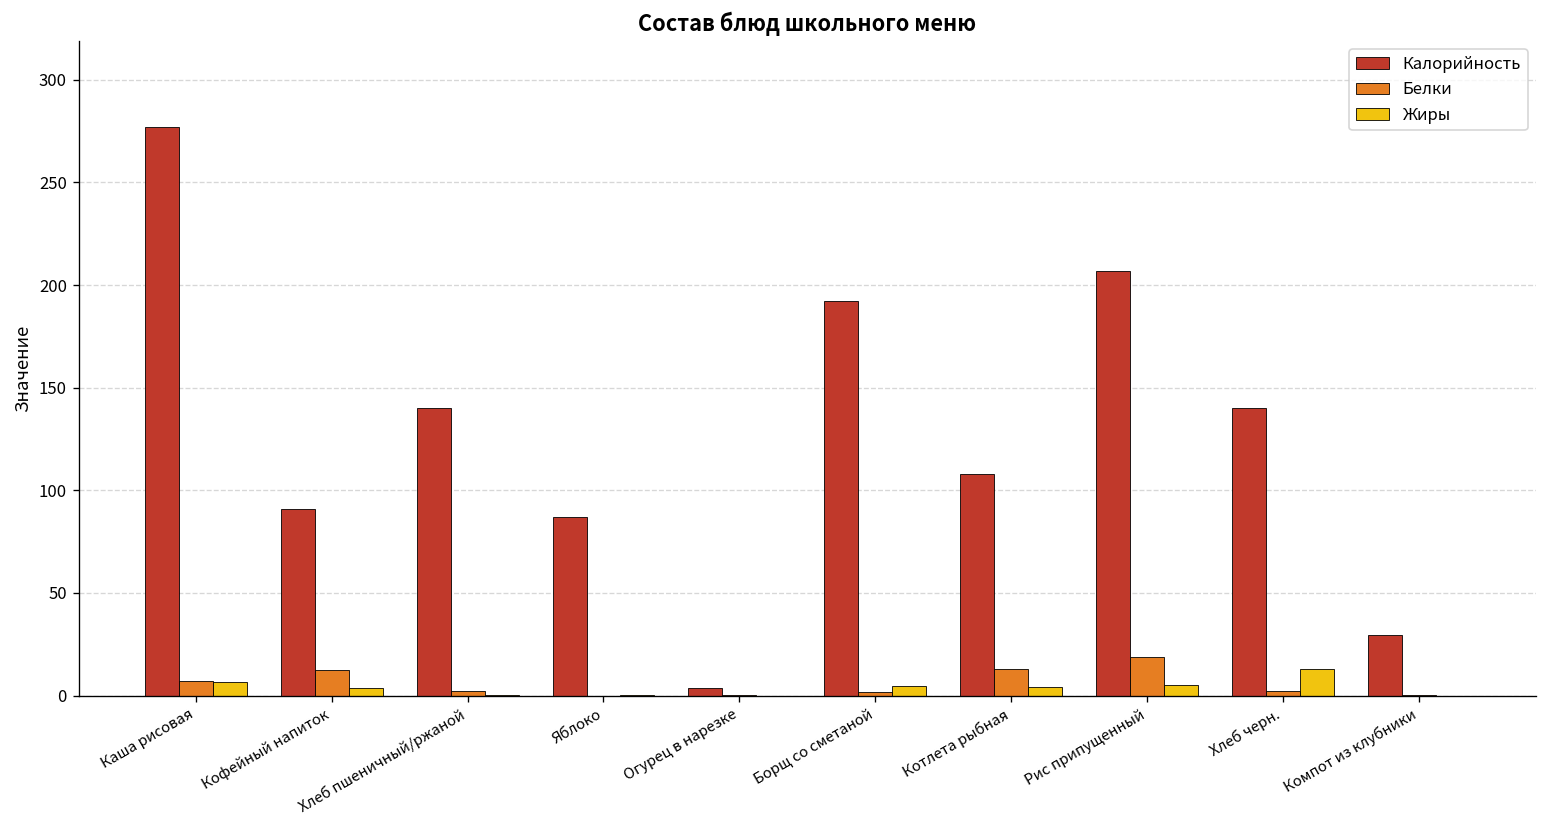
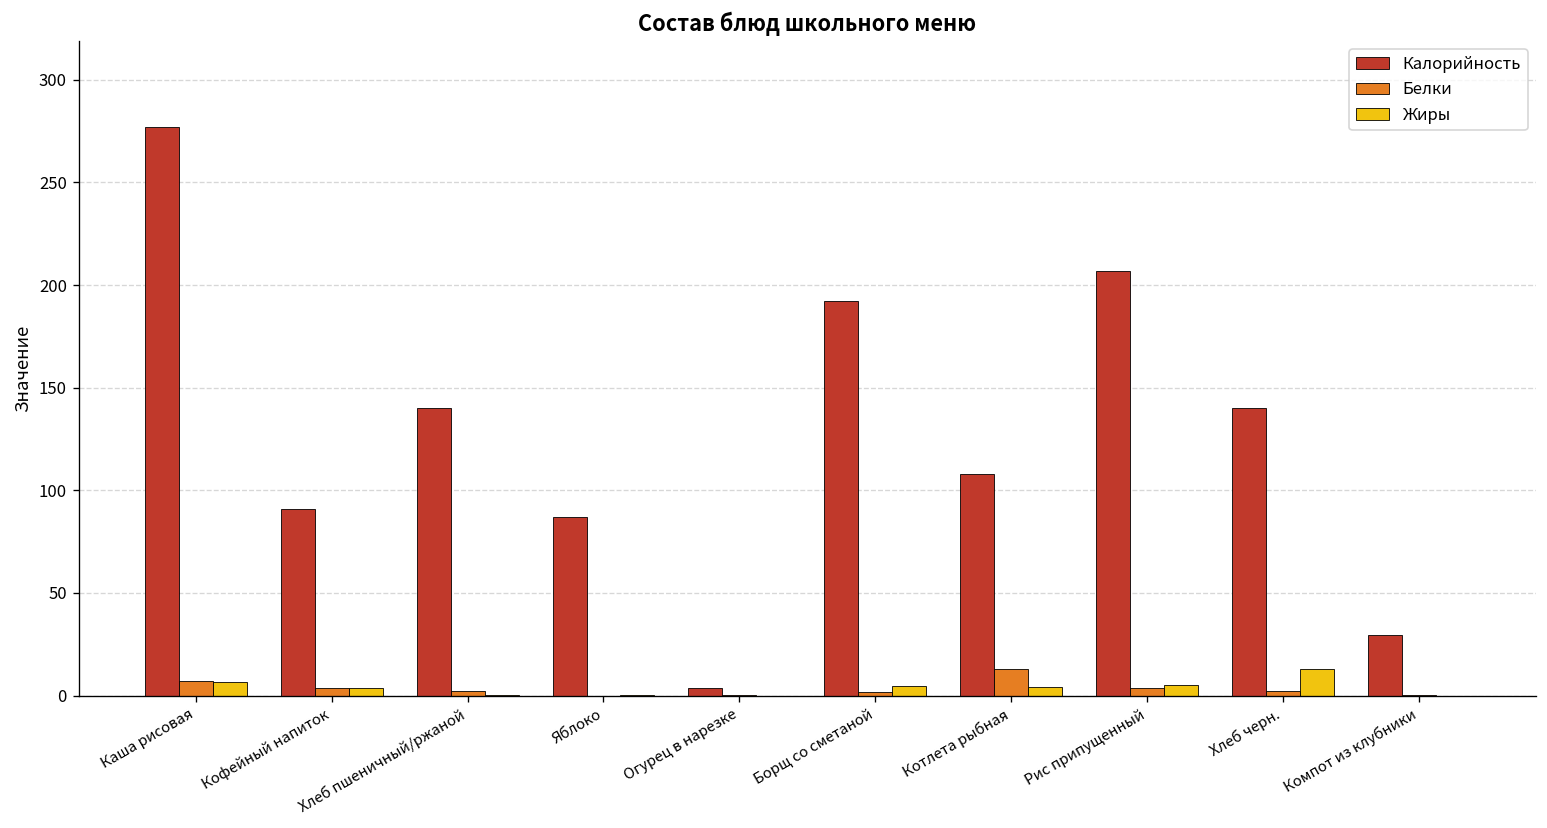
Белки, Кофейный напиток: 12 -> 4
Белки, Рис припущенный: 19 -> 4
